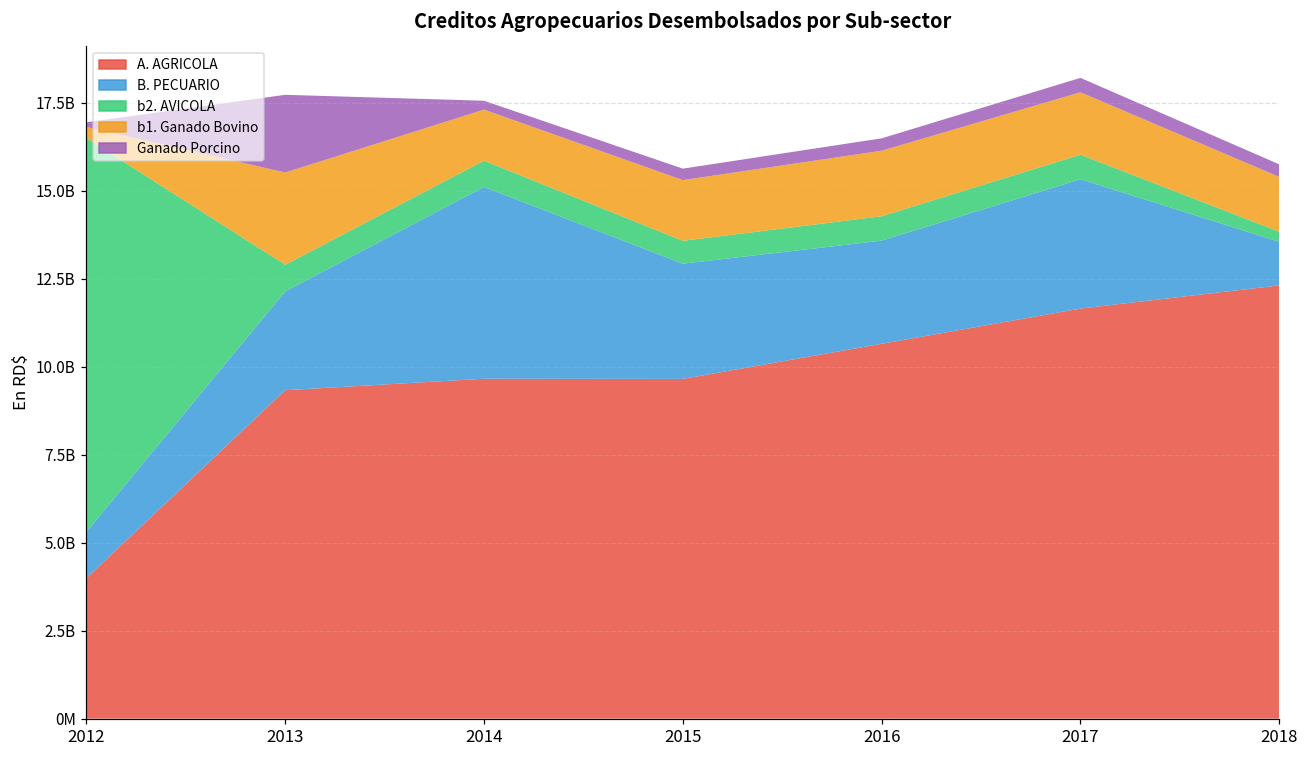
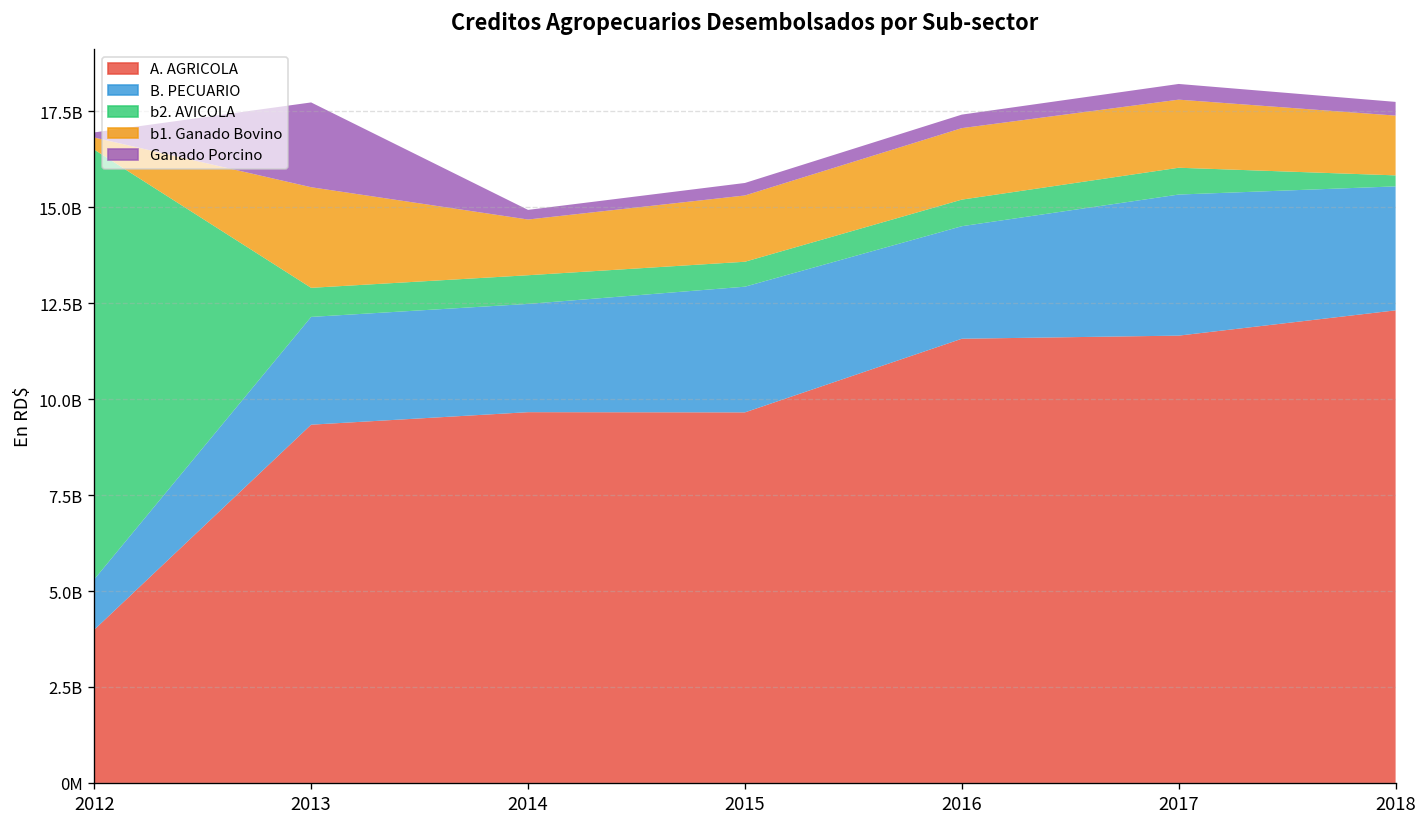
B. PECUARIO, 2014: 5500000000 -> 2800000000
A. AGRICOLA, 2016: 10700000000 -> 11600000000
B. PECUARIO, 2018: 1200000000 -> 3200000000
